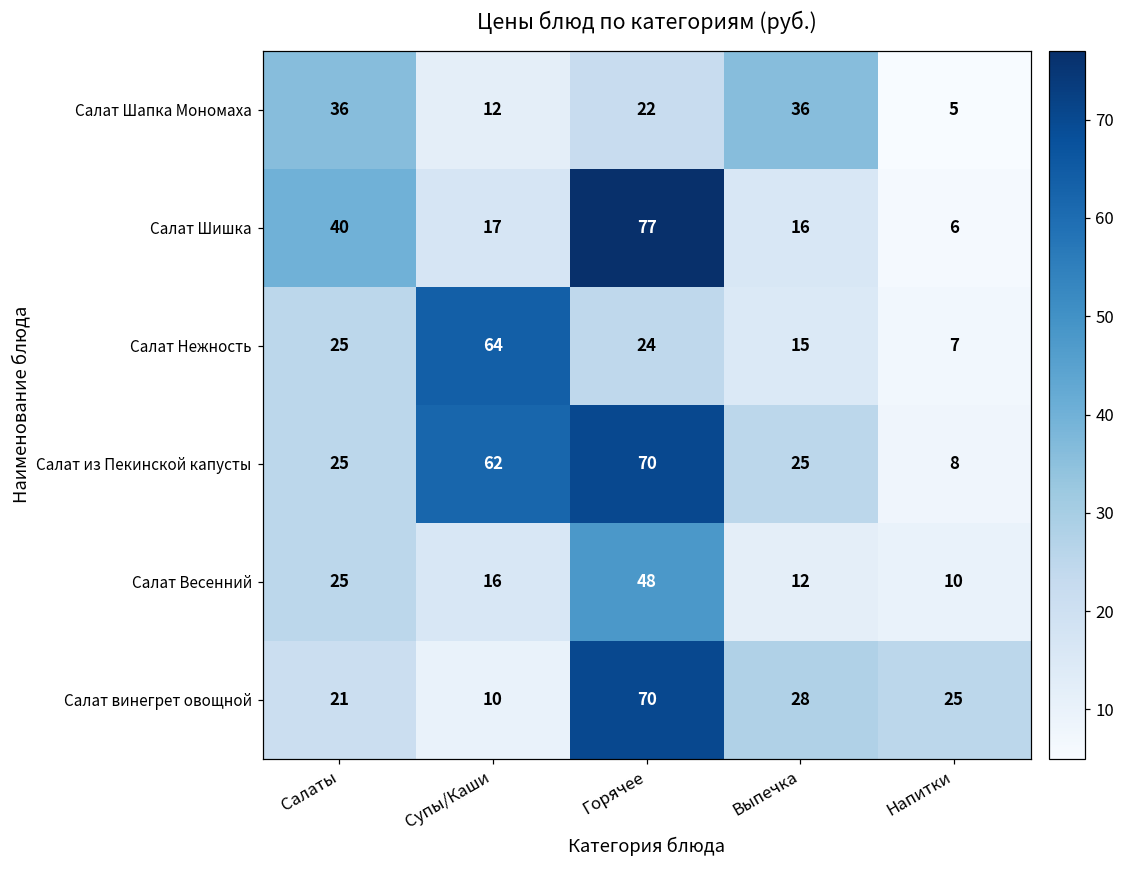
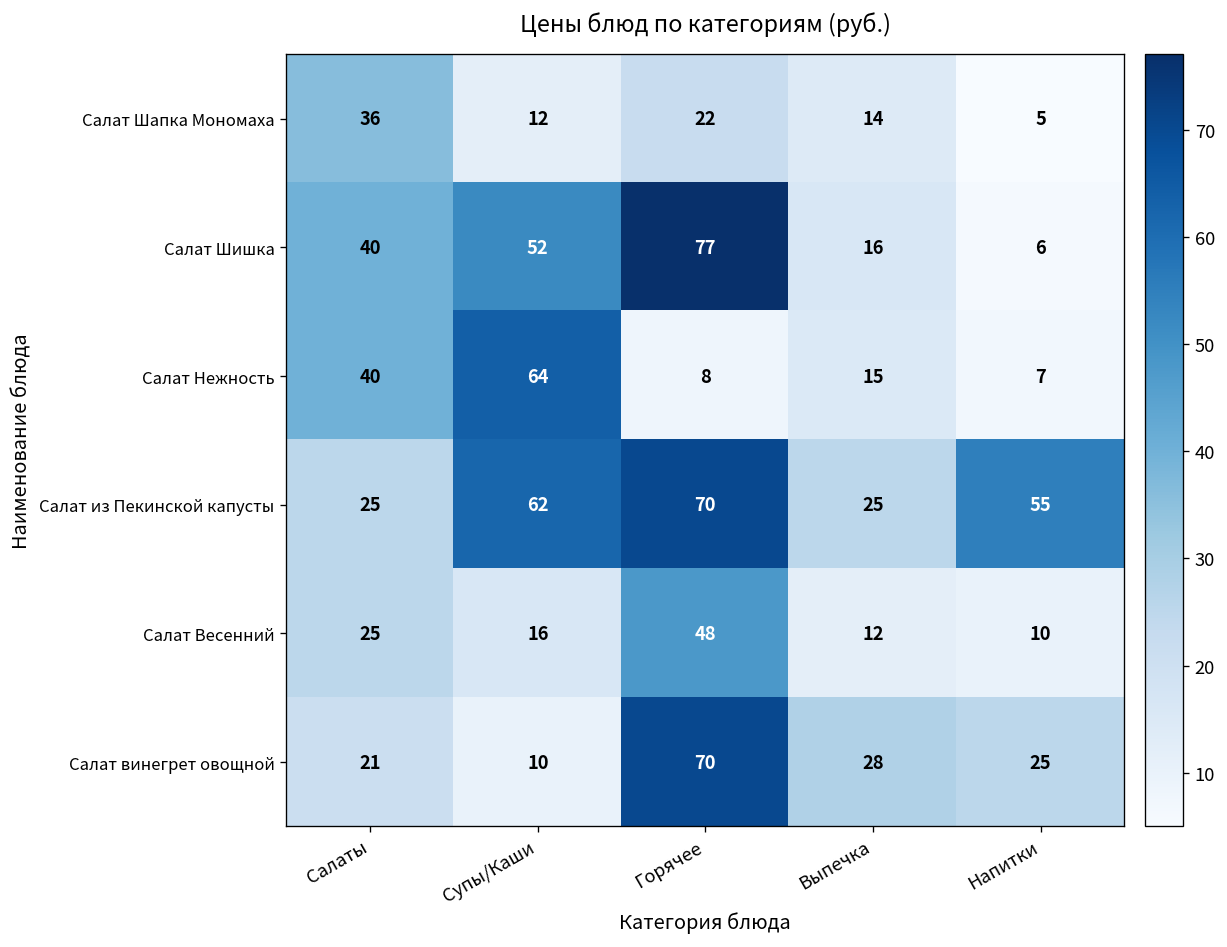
Салат Шапка Мономаха, Выпечка: 36 -> 14
Салат Шишка, Супы/Каши: 17 -> 52
Салат Нежность, Салаты: 25 -> 40
Салат Нежность, Горячее: 24 -> 8
Салат из Пекинской капусты, Напитки: 8 -> 55
